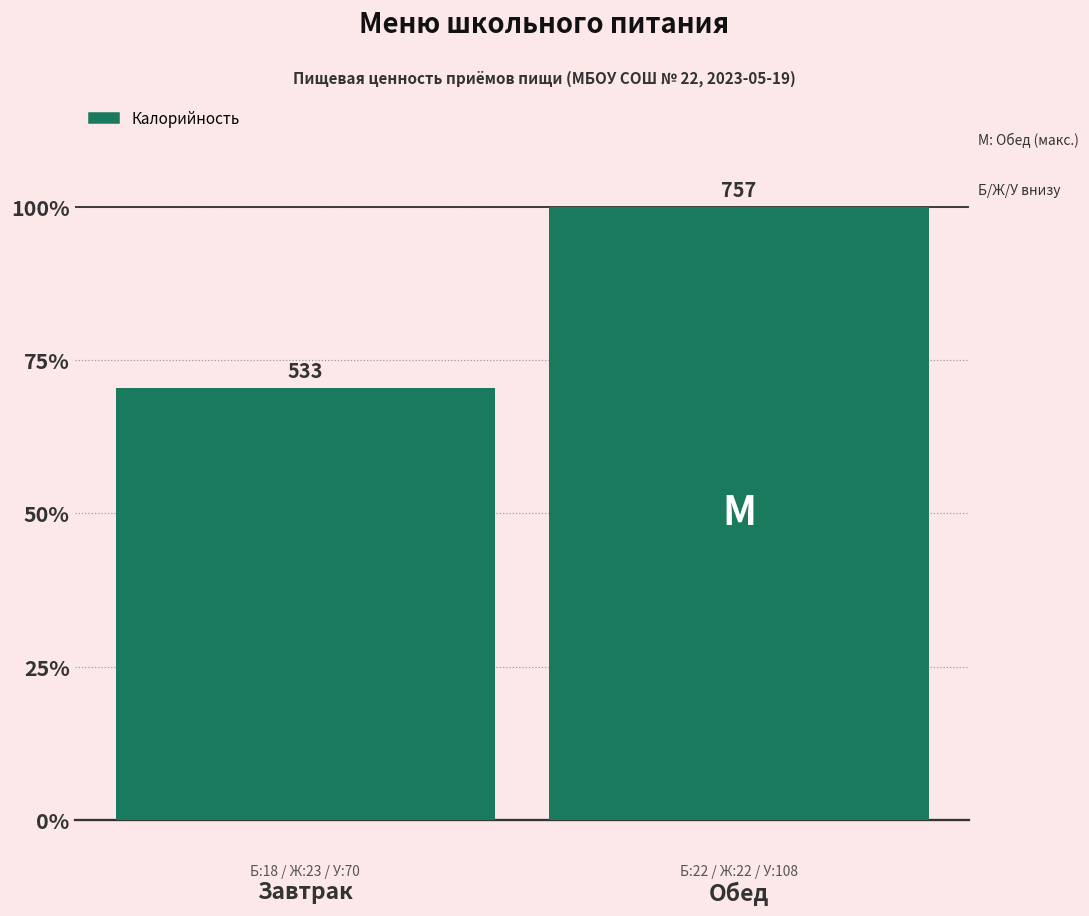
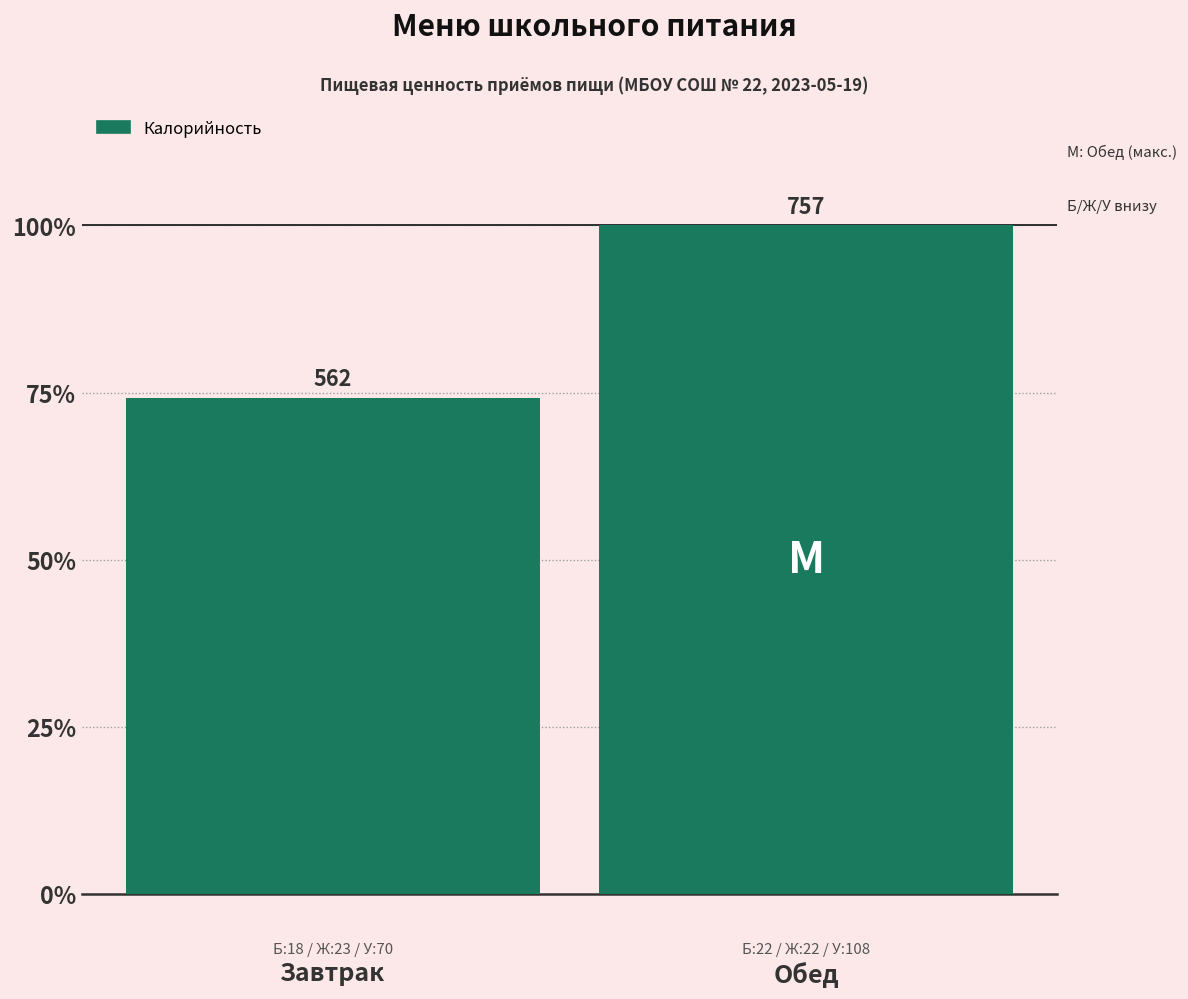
Завтрак: 533 -> 562
